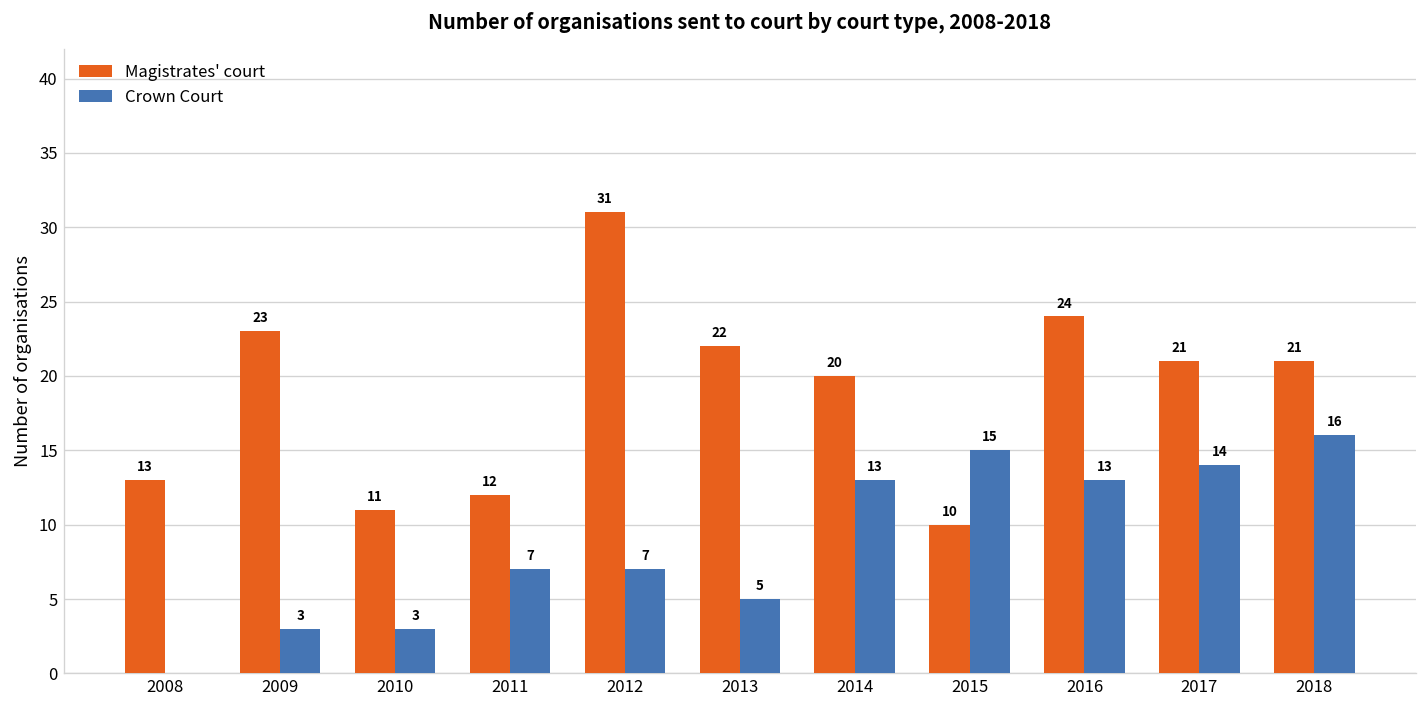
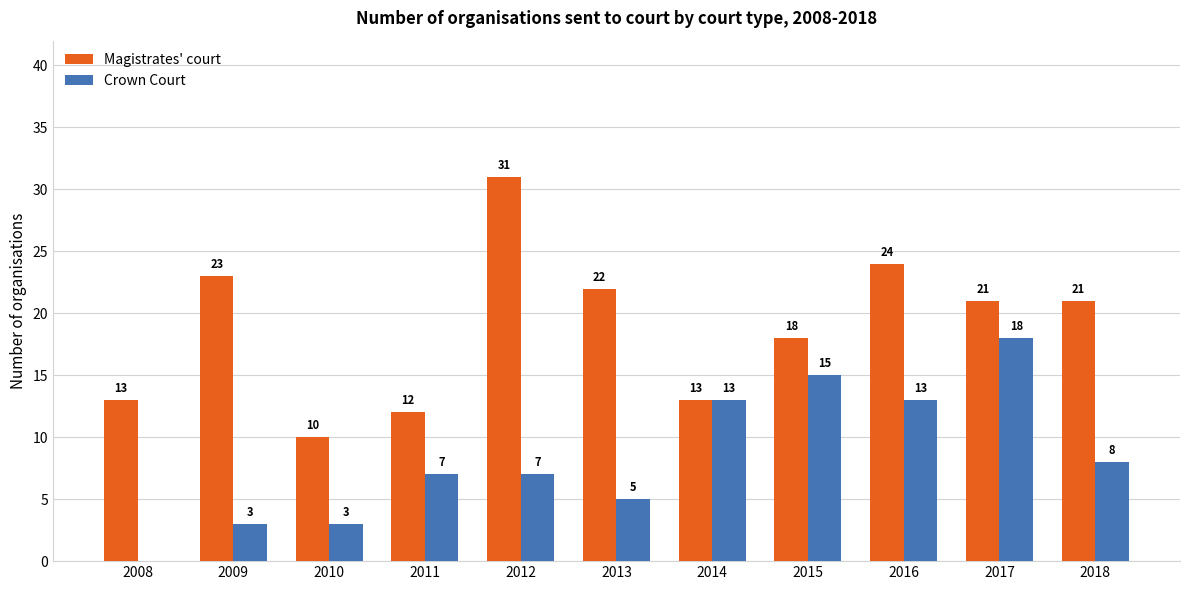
Magistrates' court, 2010: 11 -> 10
Magistrates' court, 2014: 20 -> 13
Magistrates' court, 2015: 10 -> 18
Crown Court, 2017: 14 -> 18
Crown Court, 2018: 16 -> 8
